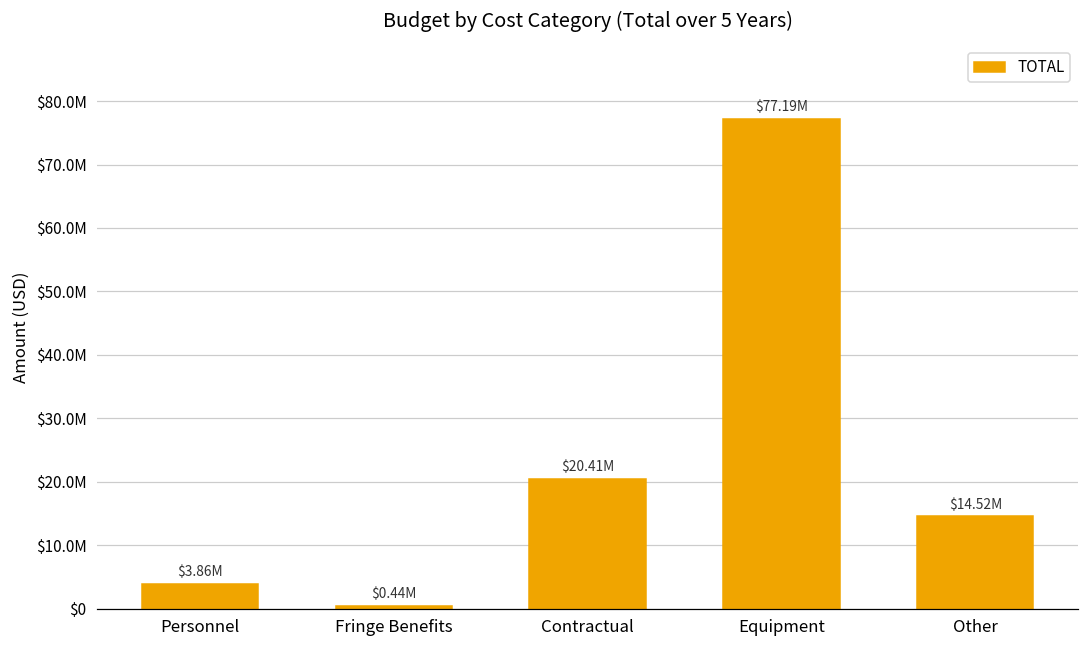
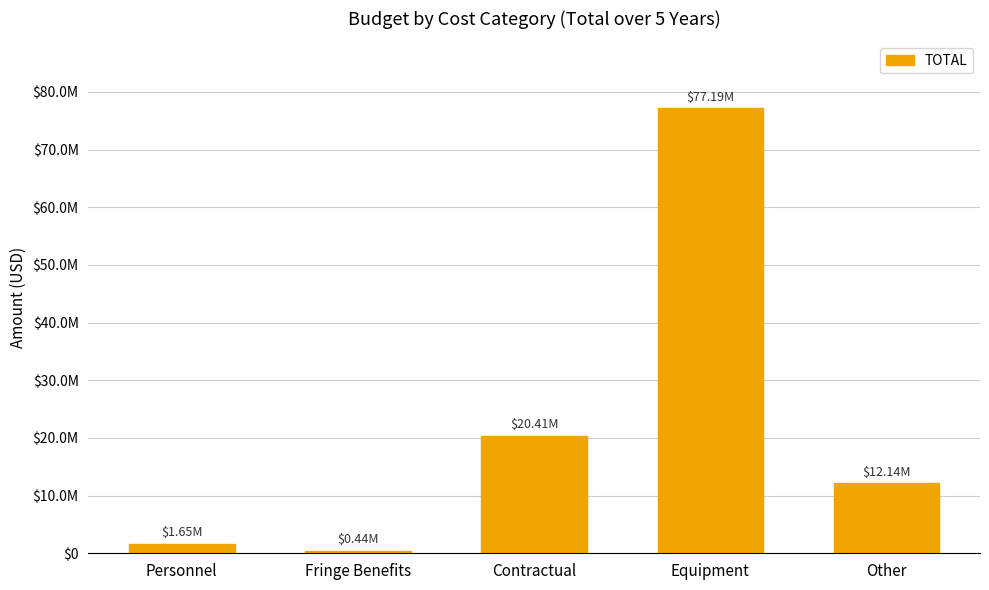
Personnel: $3.86M -> $1.65M
Other: $14.52M -> $12.14M
